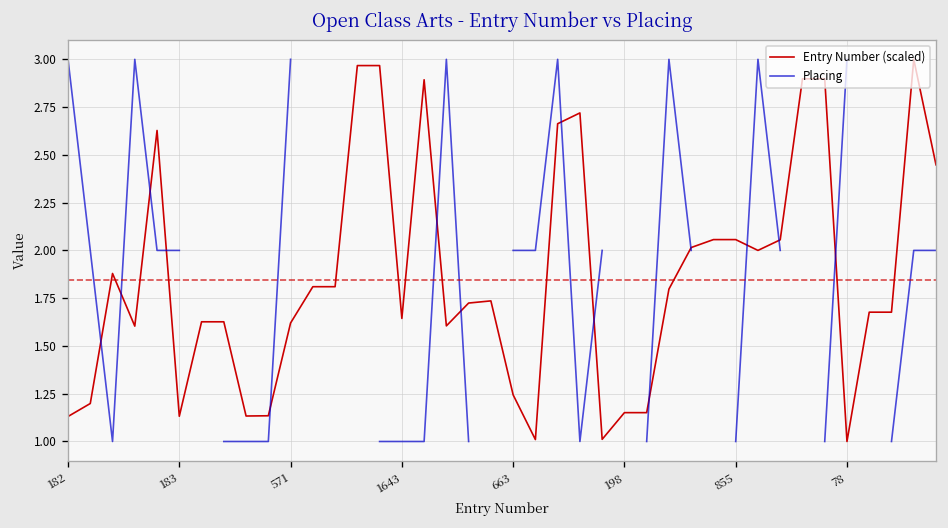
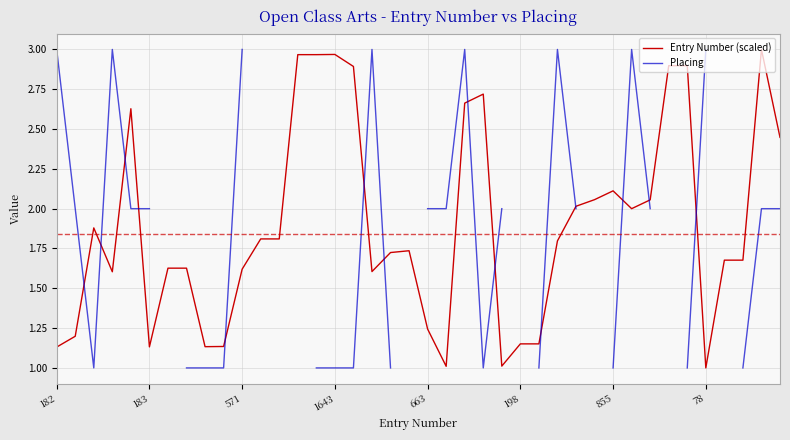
Entry Number (scaled), 1643: 1.64 -> 2.97
Entry Number (scaled), 855: 2.06 -> 2.11
